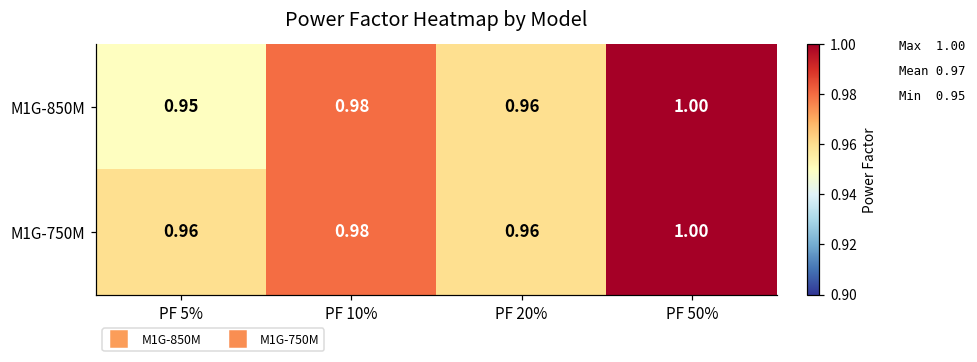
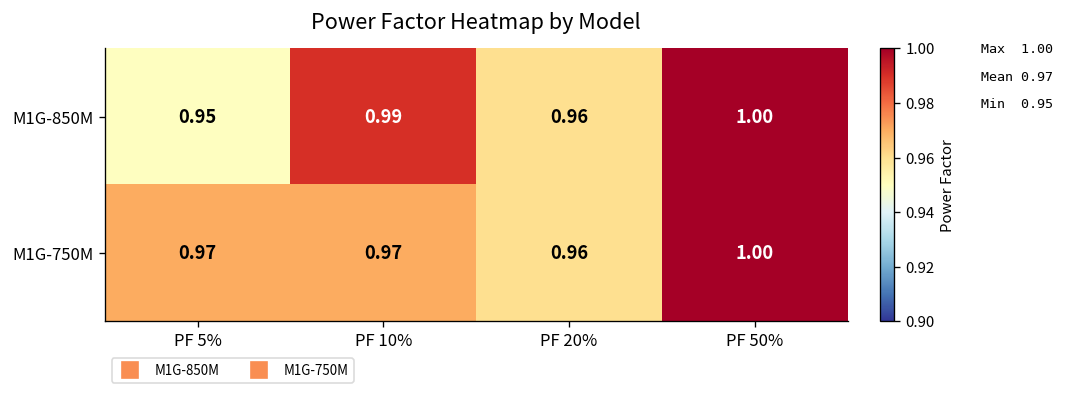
M1G-850M, PF 10%: 0.98 -> 0.99
M1G-750M, PF 5%: 0.96 -> 0.97
M1G-750M, PF 10%: 0.98 -> 0.97
